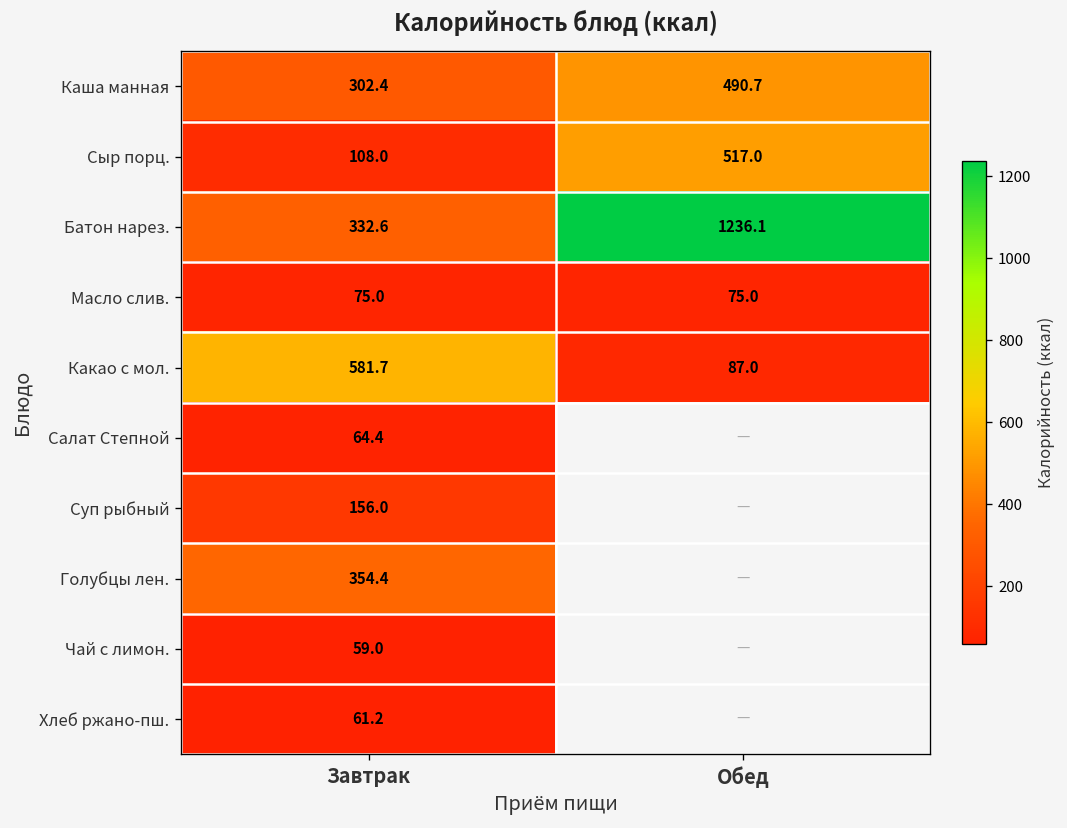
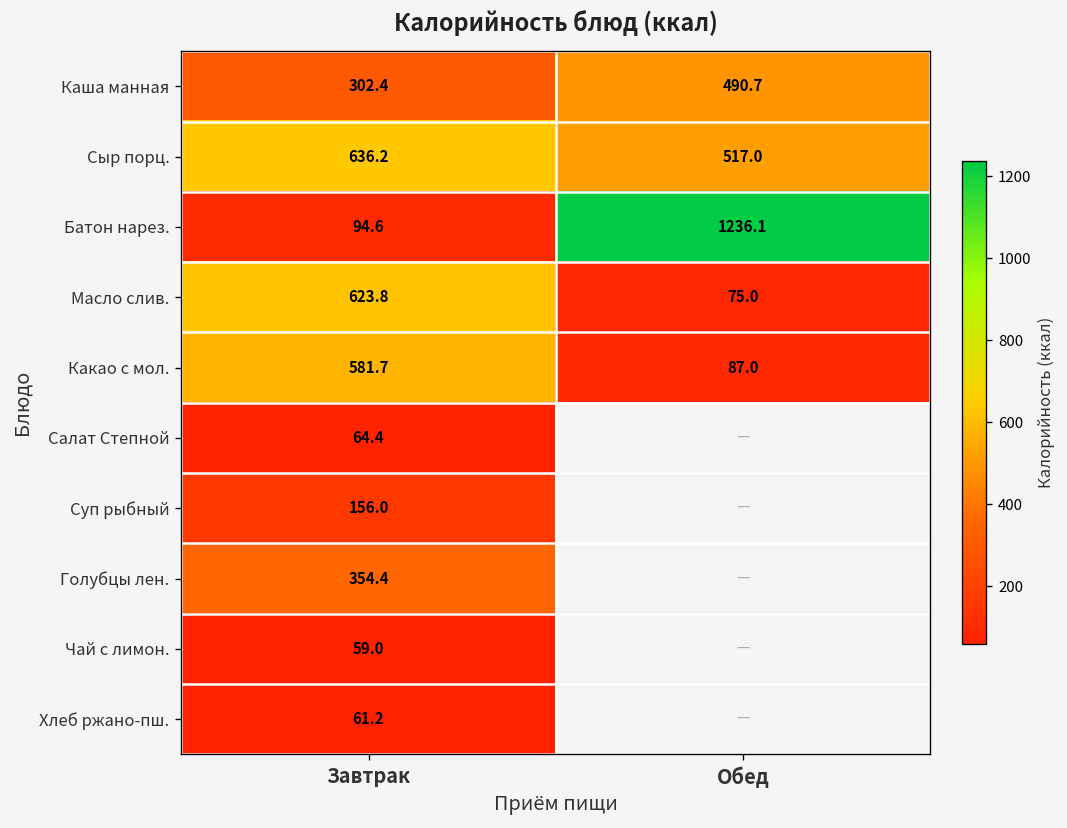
Сыр порц., Завтрак: 108.0 -> 636.2
Батон нарез., Завтрак: 332.6 -> 94.6
Масло слив., Завтрак: 75.0 -> 623.8
